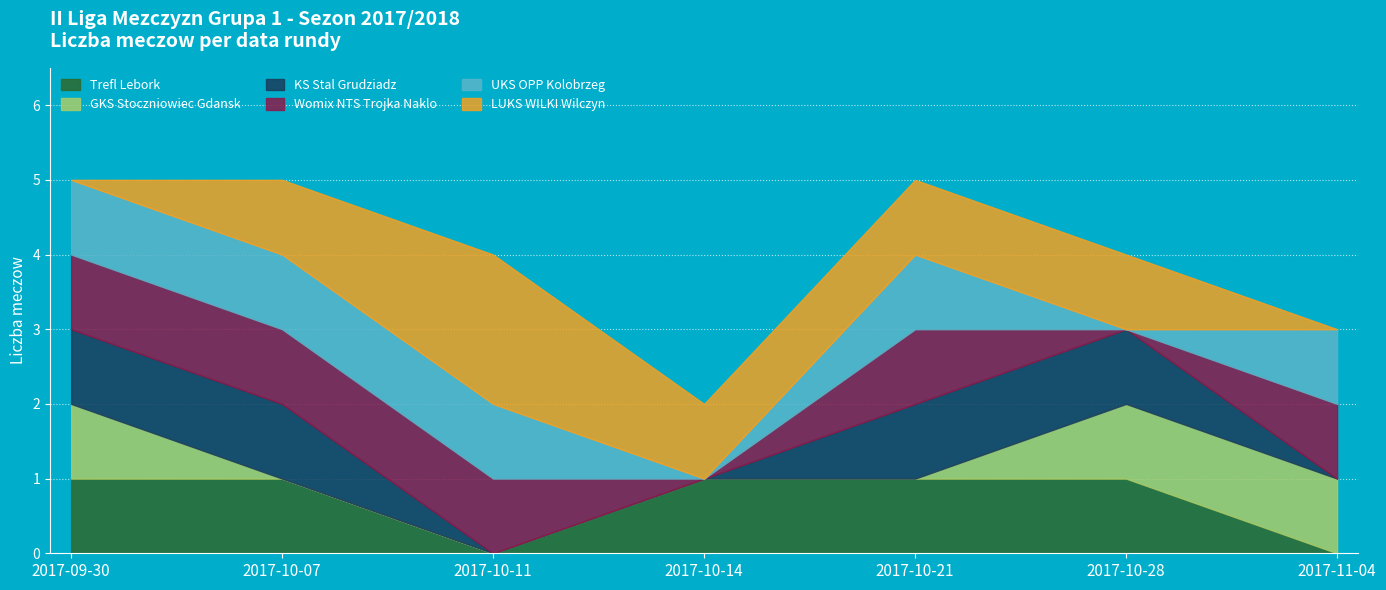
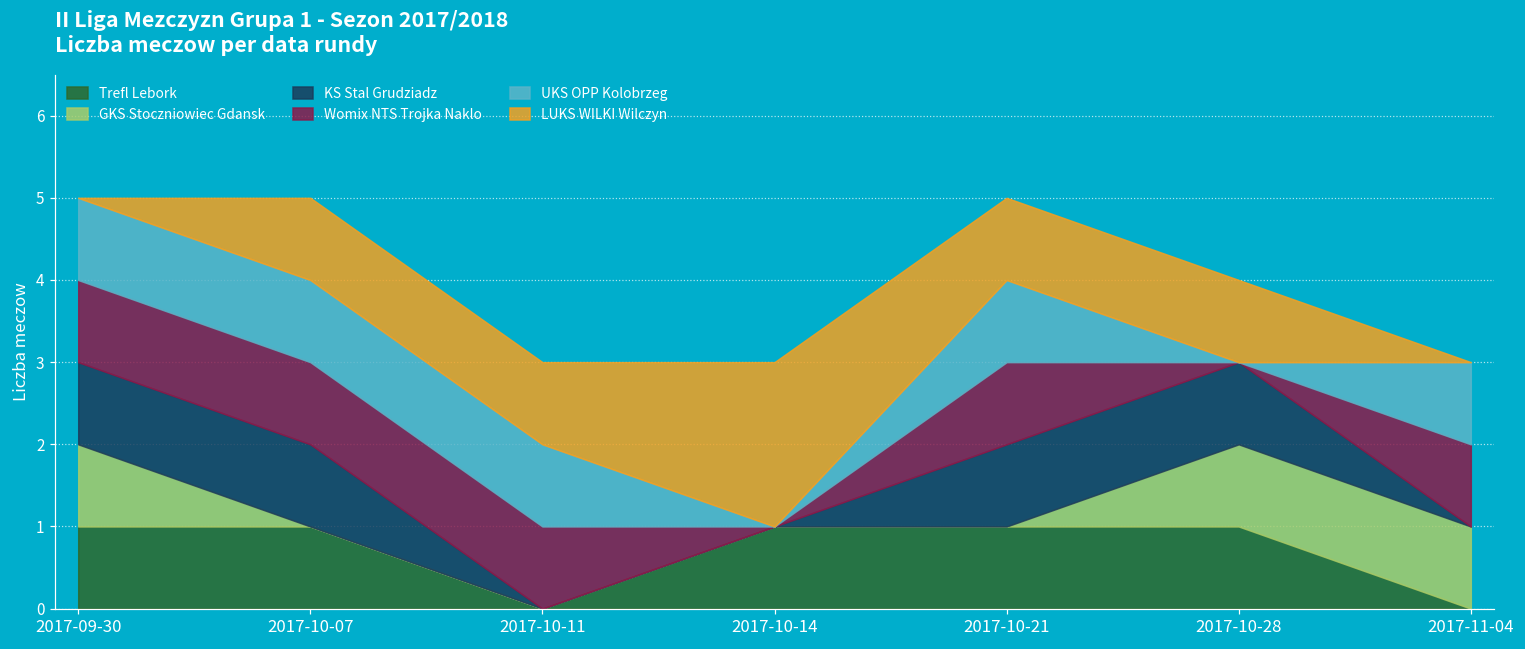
LUKS WILKI Wilczyn, 2017-10-11: 2 -> 1
LUKS WILKI Wilczyn, 2017-10-14: 1 -> 2
